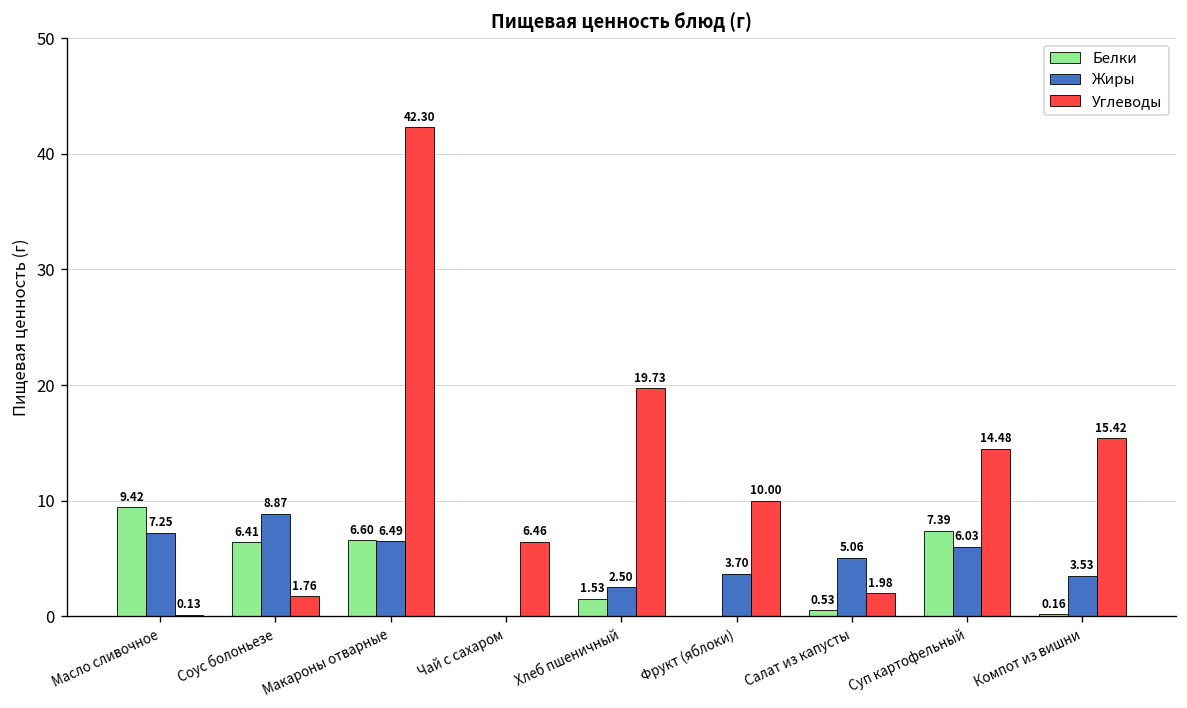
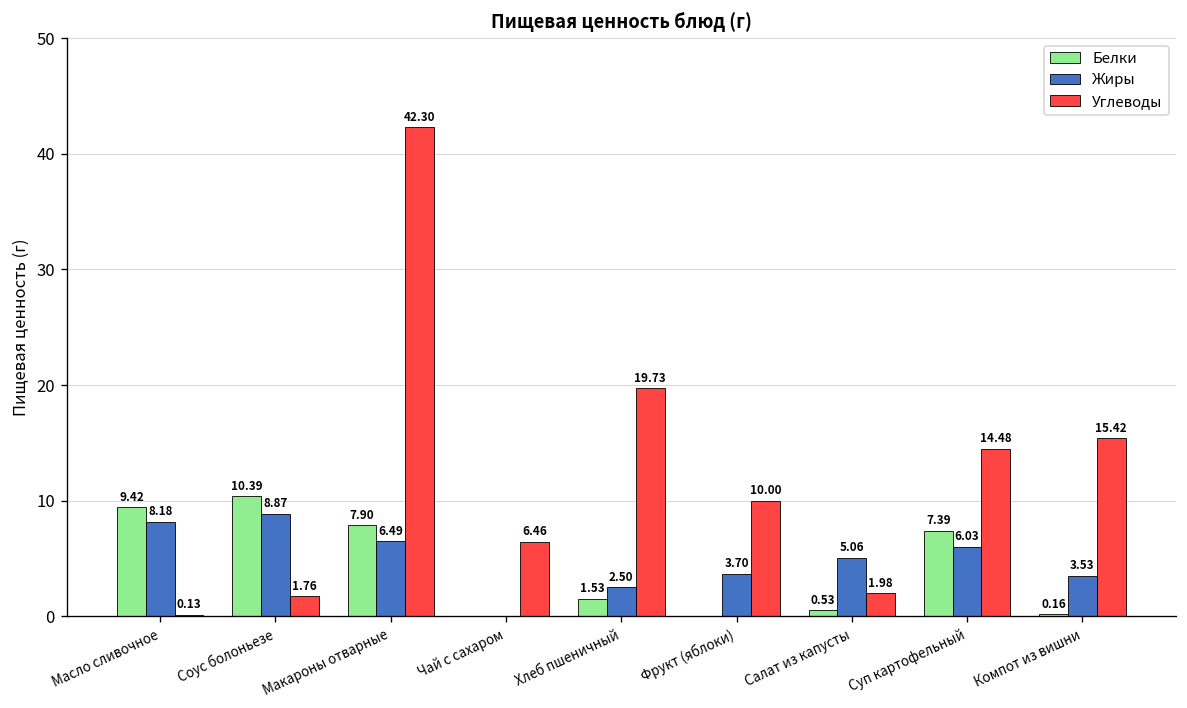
Жиры, Масло сливочное: 7.25 -> 8.18
Белки, Соус болоньезе: 6.41 -> 10.39
Белки, Макароны отварные: 6.60 -> 7.90
